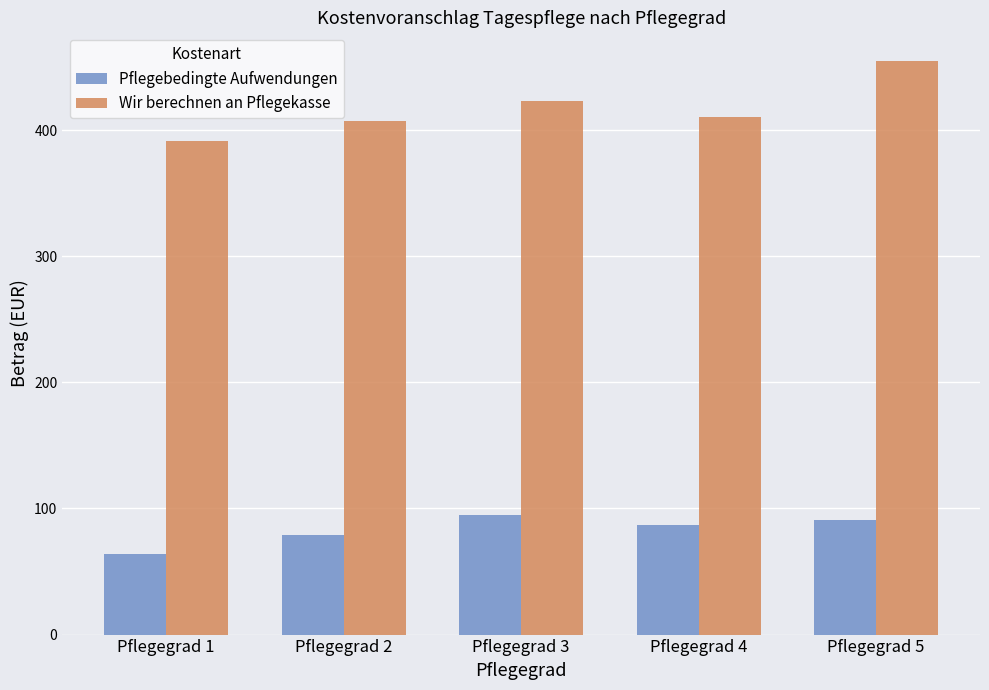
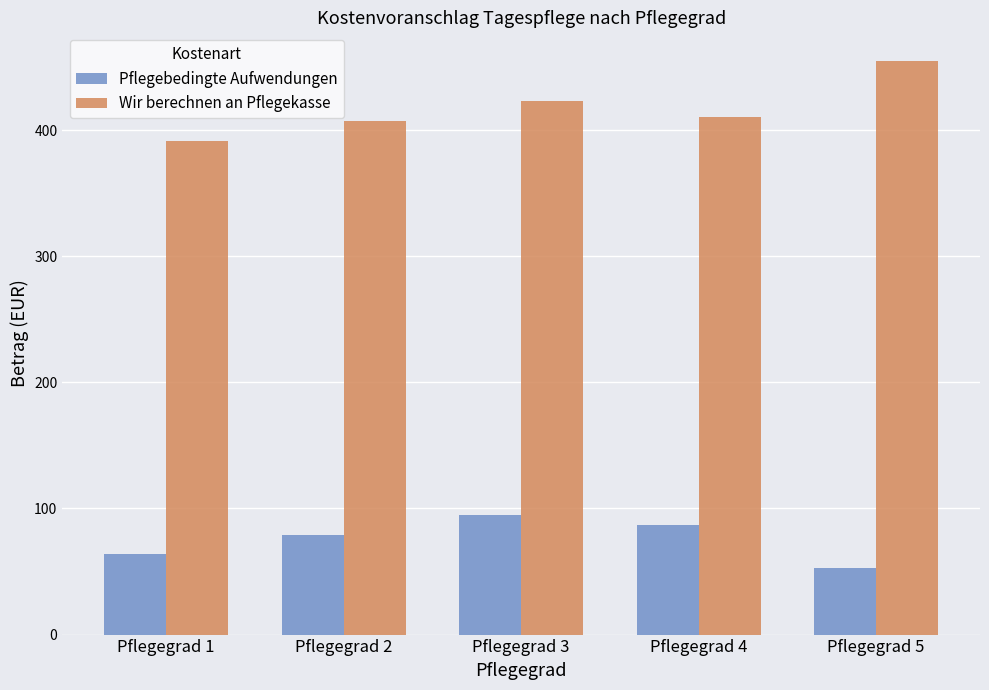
Pflegebedingte Aufwendungen, Pflegegrad 5: 91 -> 53
